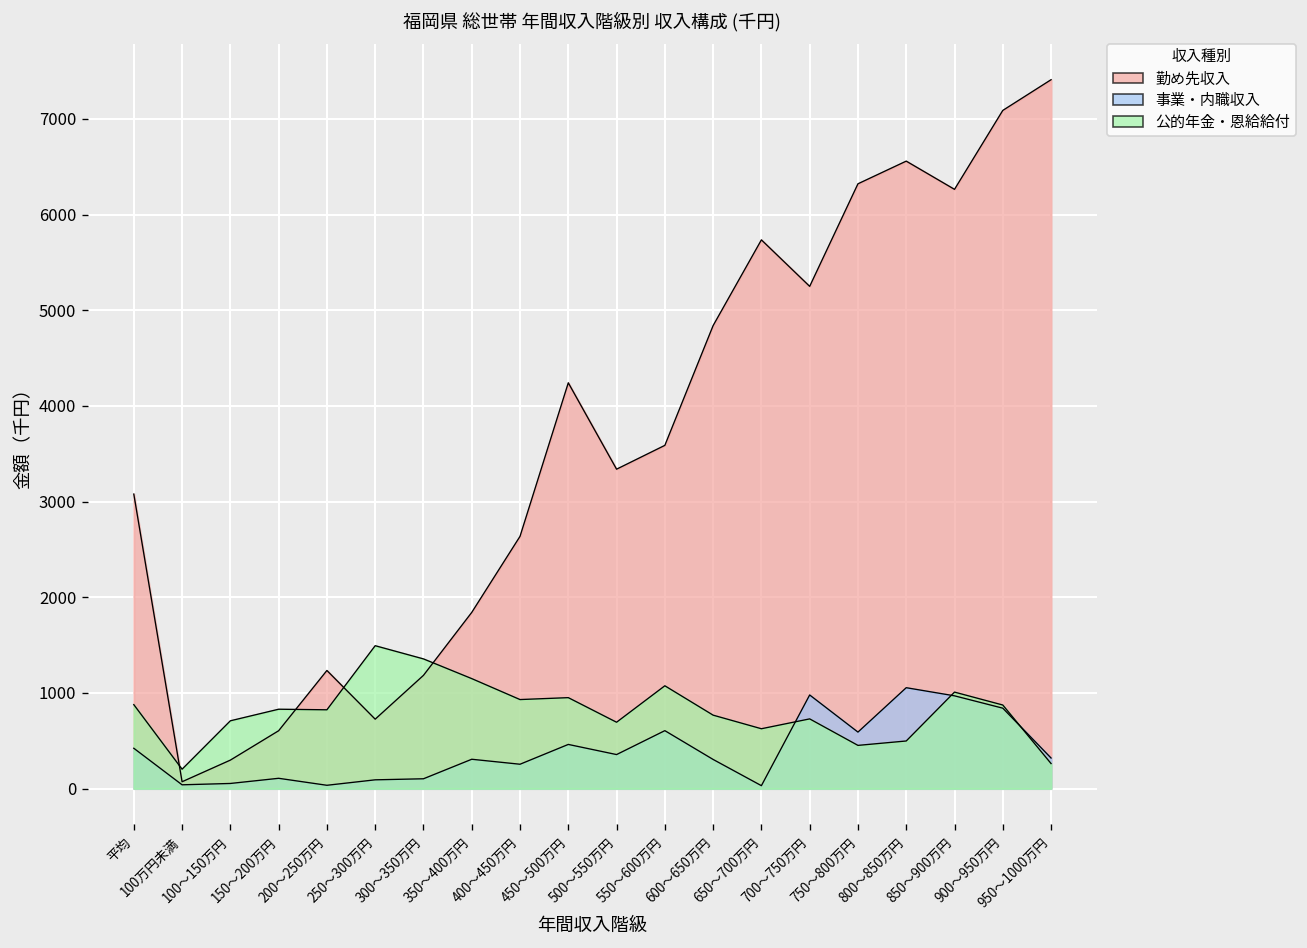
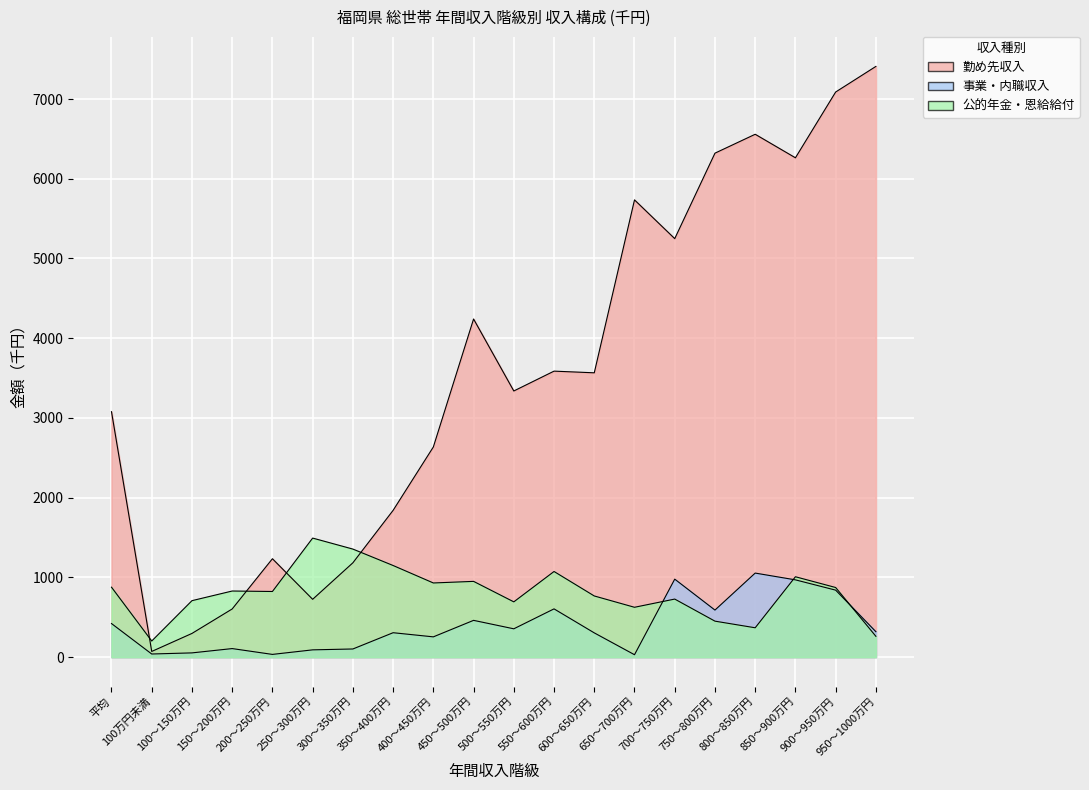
勤め先収入, 600～650万円: 4800 -> 3600
公的年金・恩給給付, 800～850万円: 500 -> 400
